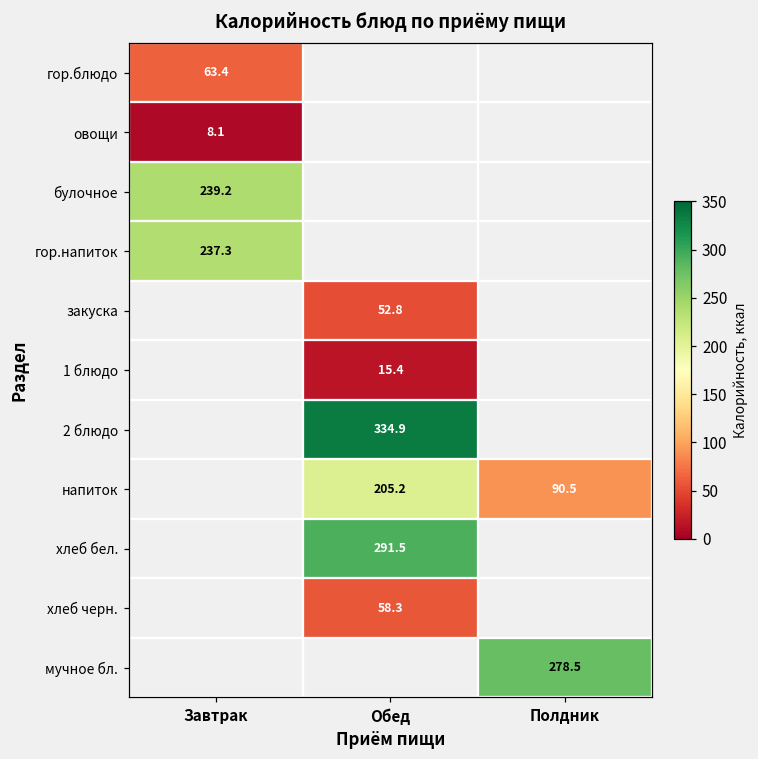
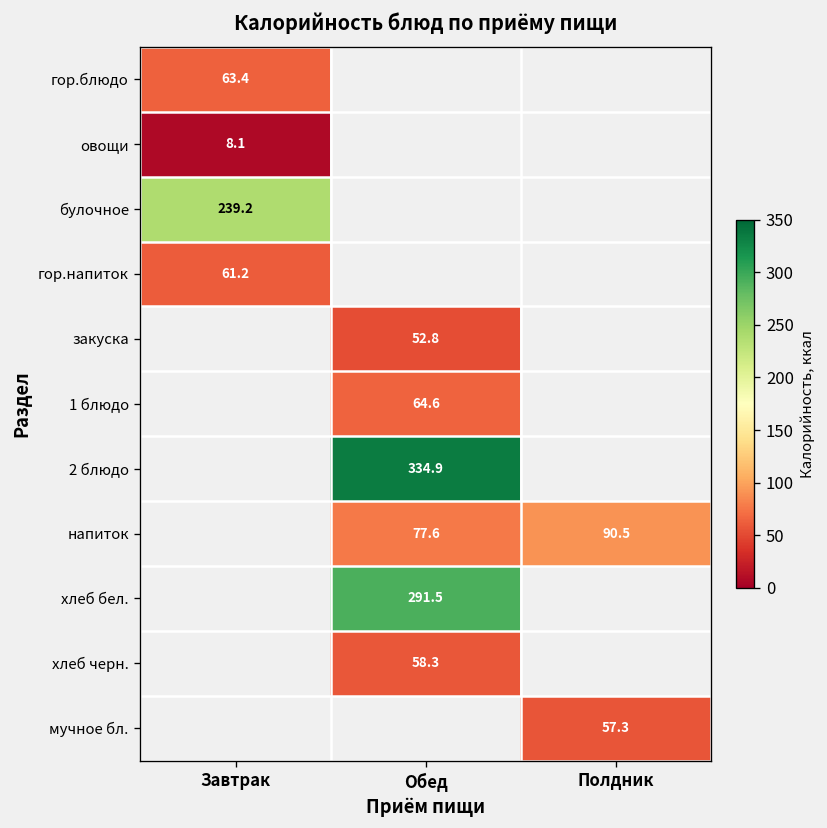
гор.напиток, Завтрак: 237.3 -> 61.2
1 блюдо, Обед: 15.4 -> 64.6
напиток, Обед: 205.2 -> 77.6
мучное бл., Полдник: 278.5 -> 57.3
